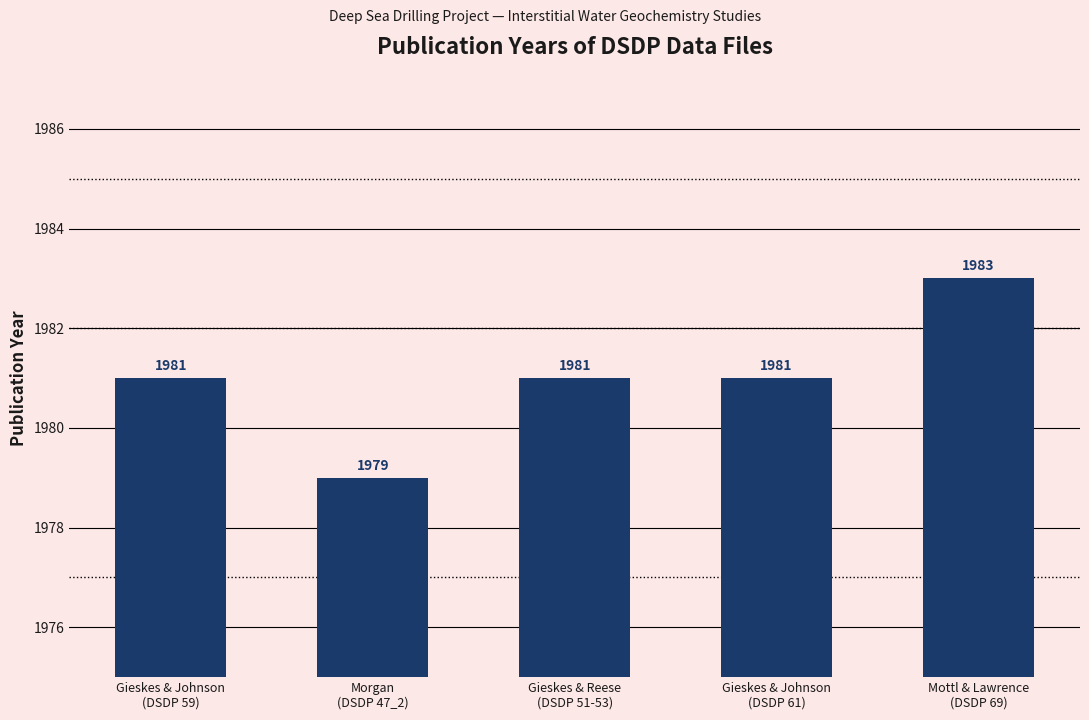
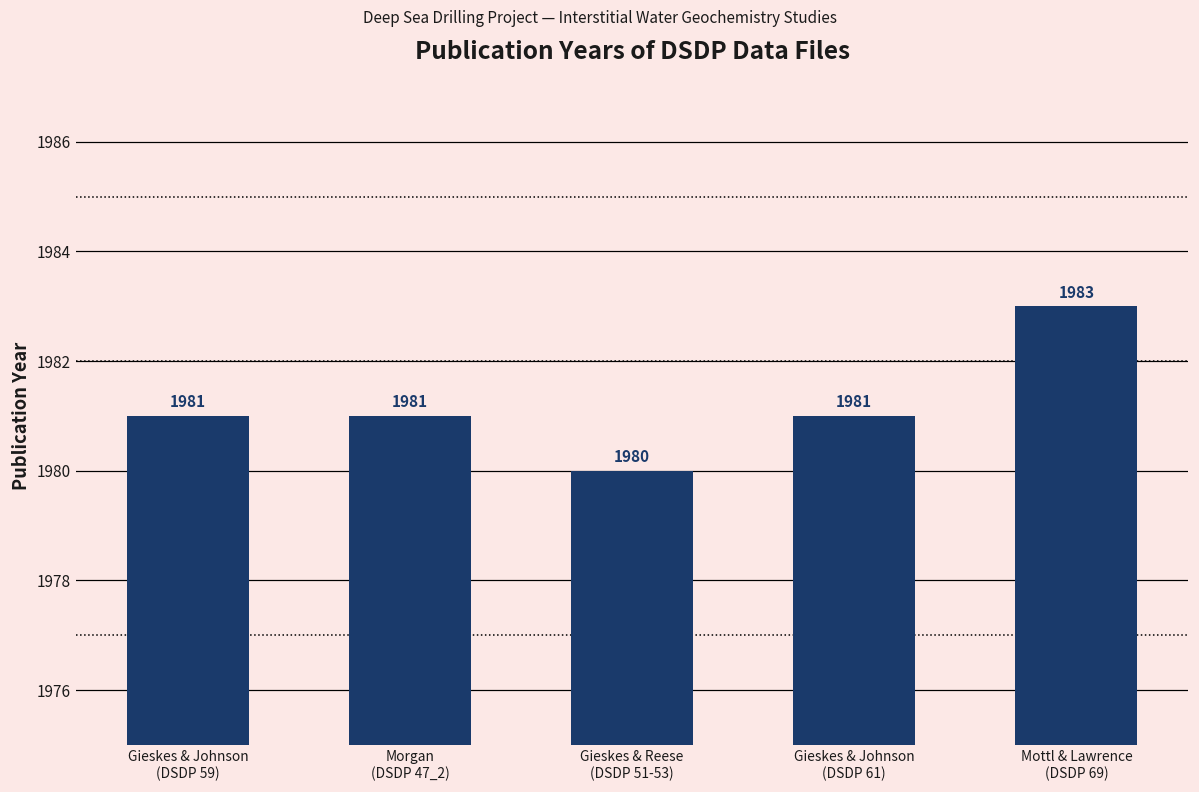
Morgan (DSDP 47_2): 1979 -> 1981
Gieskes & Reese (DSDP 51-53): 1981 -> 1980
